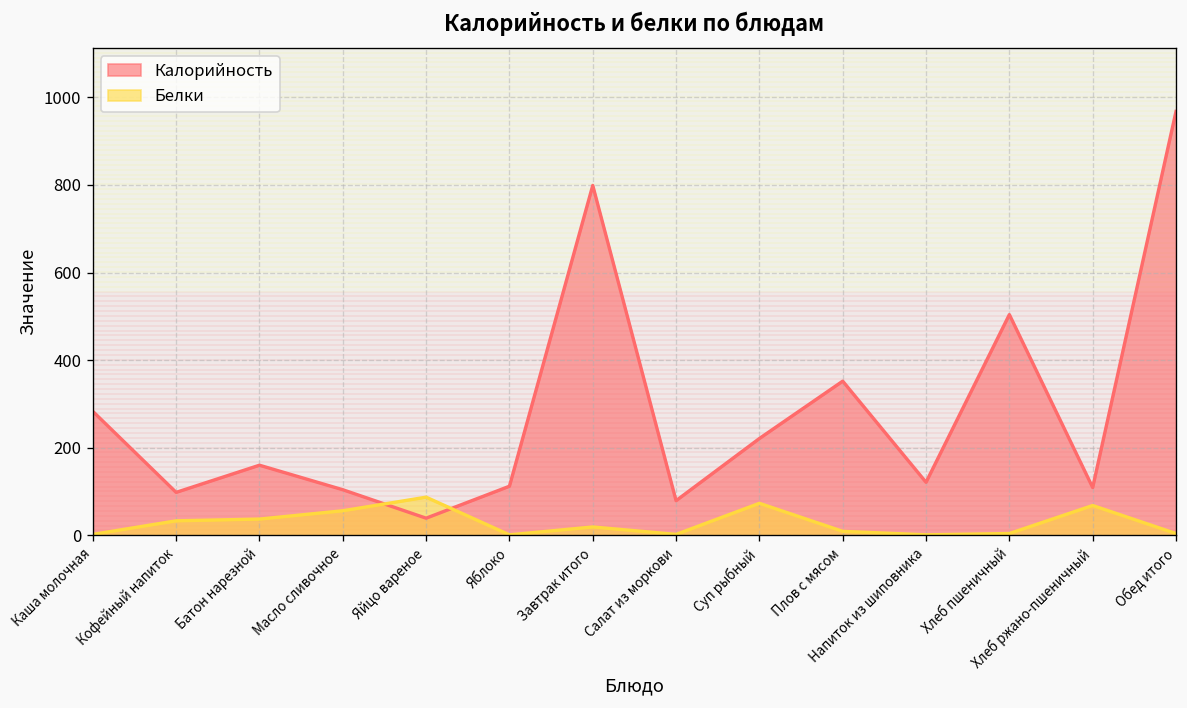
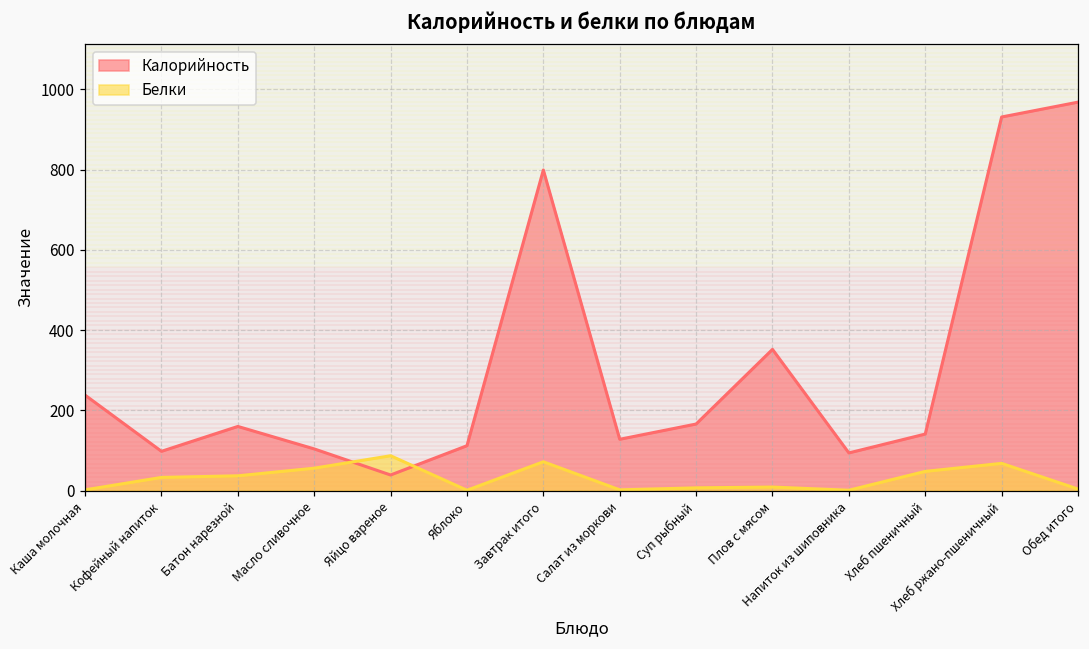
Калорийность, Каша молочная: 280 -> 240
Белки, Завтрак итого: 20 -> 70
Калорийность, Салат из моркови: 80 -> 130
Калорийность, Суп рыбный: 220 -> 170
Белки, Суп рыбный: 70 -> 10
Калорийность, Напиток из шиповника: 120 -> 90
Калорийность, Хлеб пшеничный: 500 -> 140
Белки, Хлеб пшеничный: 0 -> 50
Калорийность, Хлеб ржано-пшеничный: 110 -> 930
